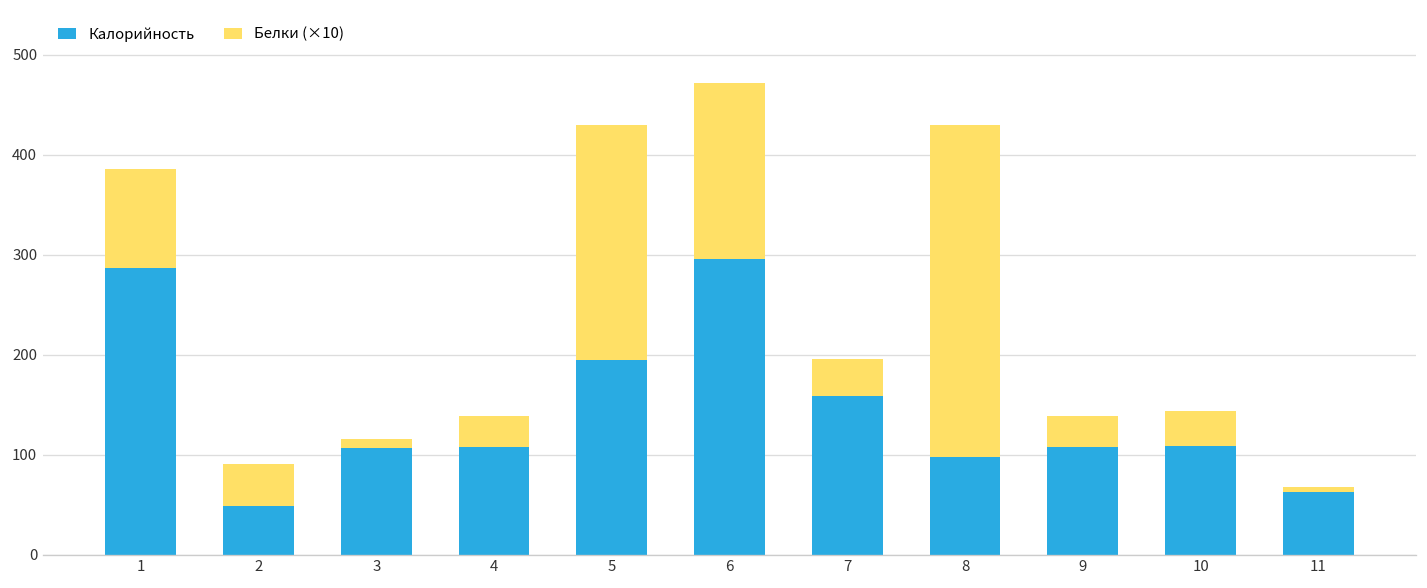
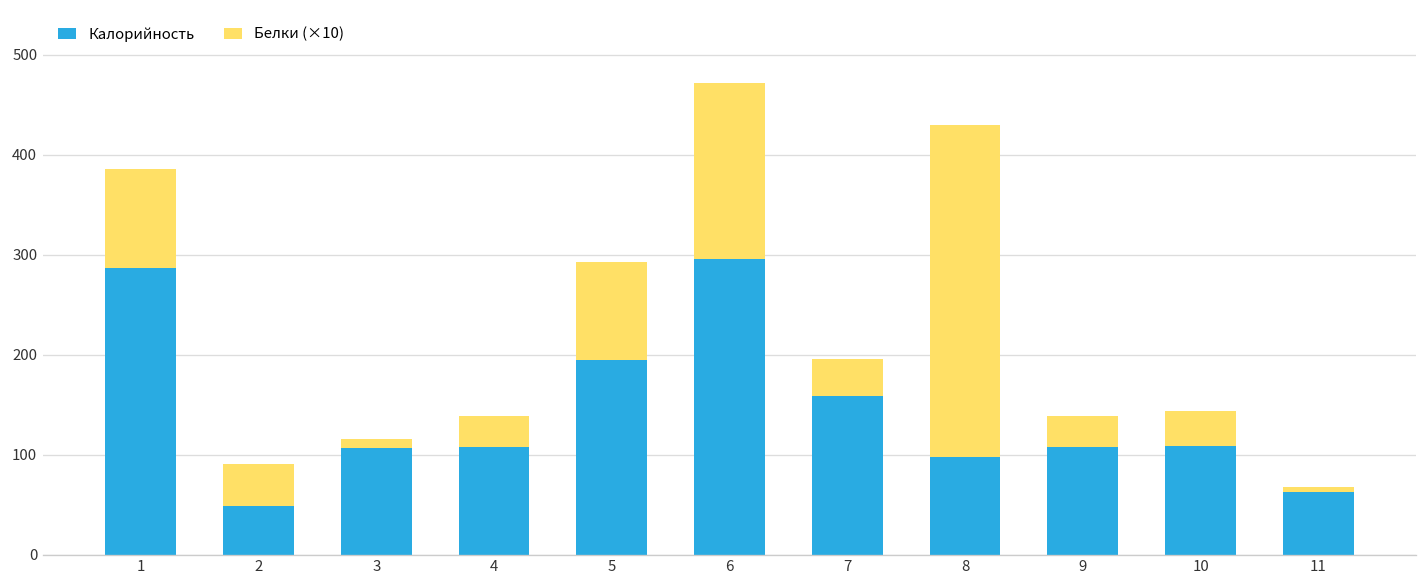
Белки (×10), 5: 240 -> 100
